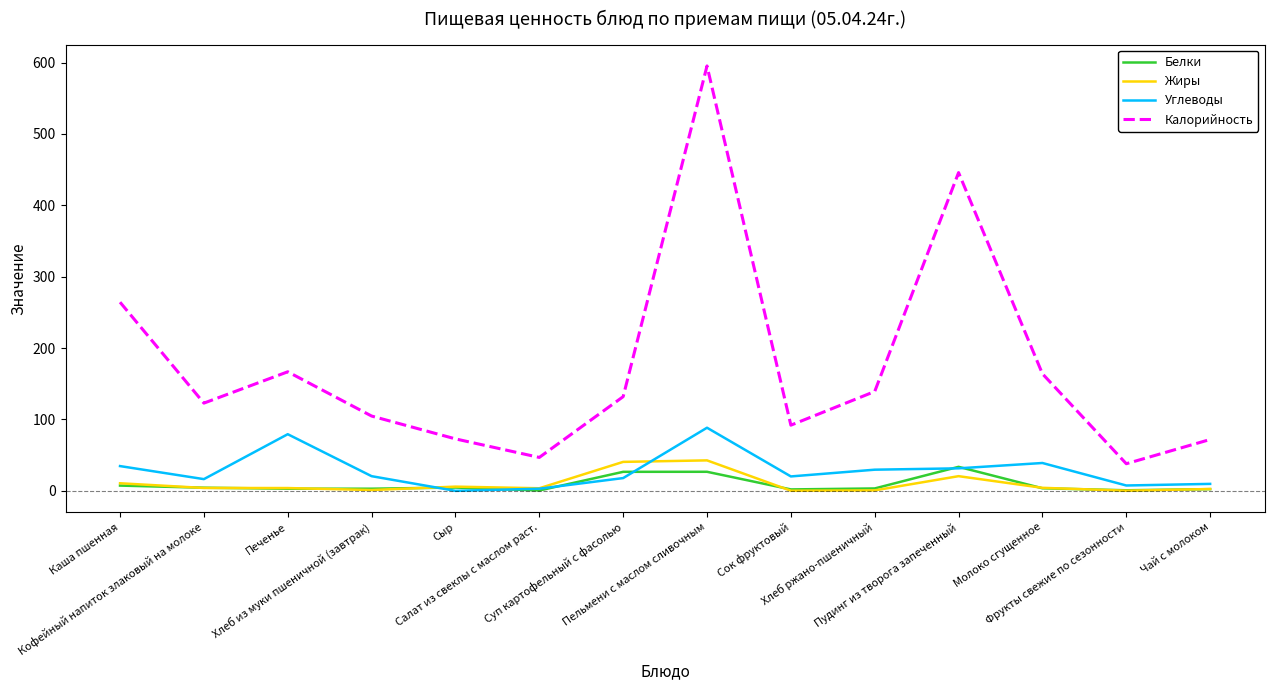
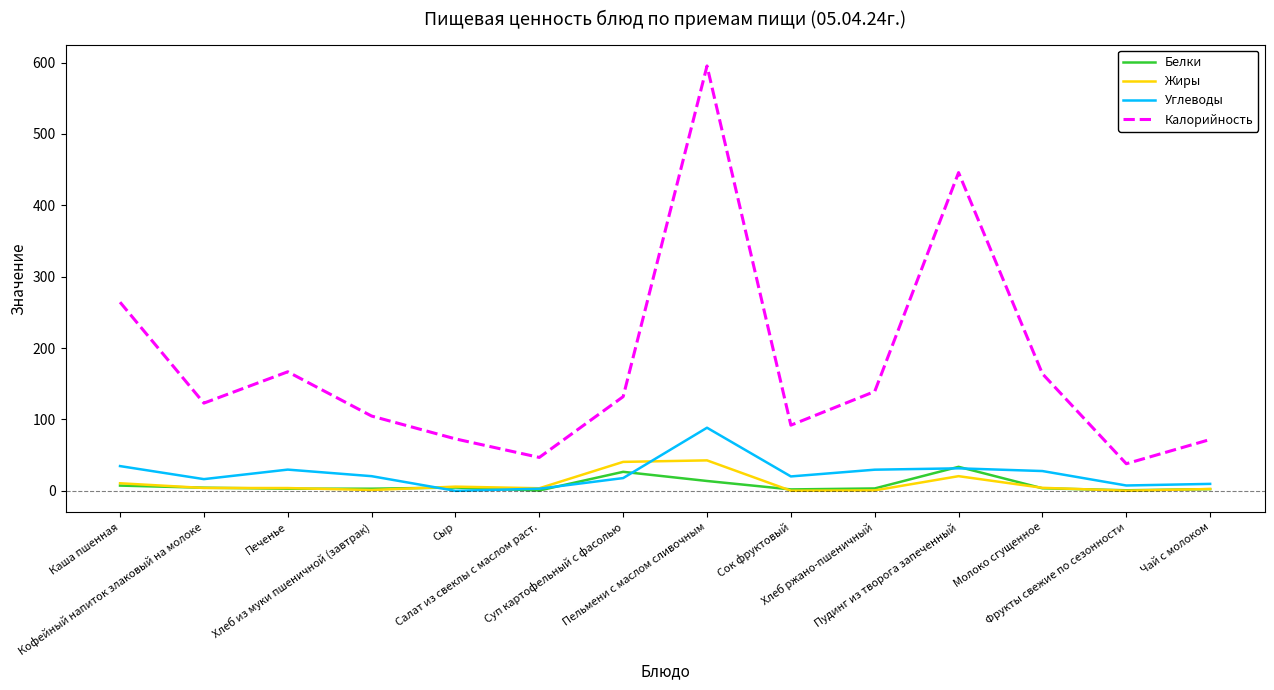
Углеводы, Печенье: 80 -> 30
Белки, Пельмени с маслом сливочным: 30 -> 10
Углеводы, Молоко сгущенное: 40 -> 30
